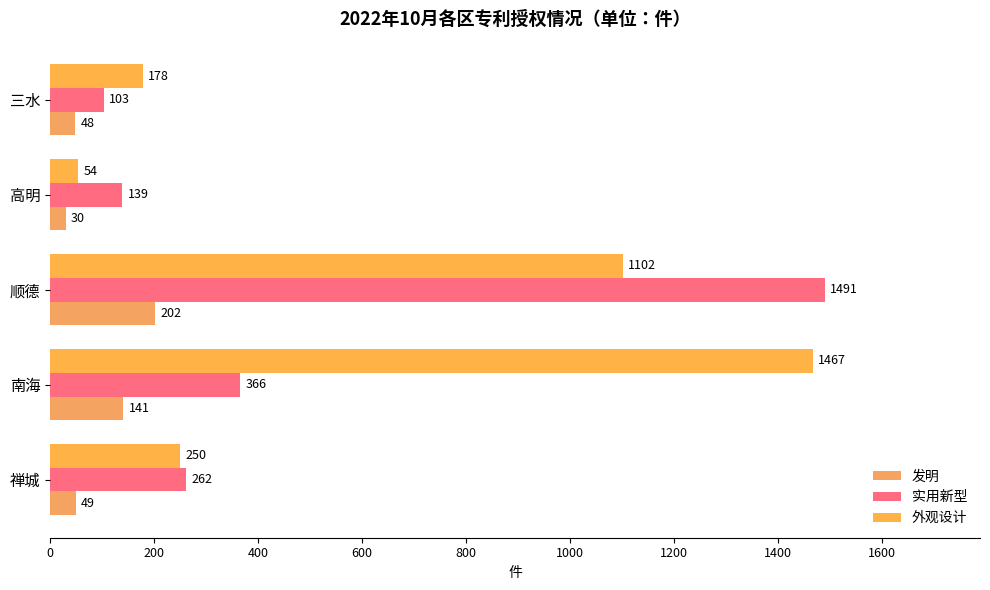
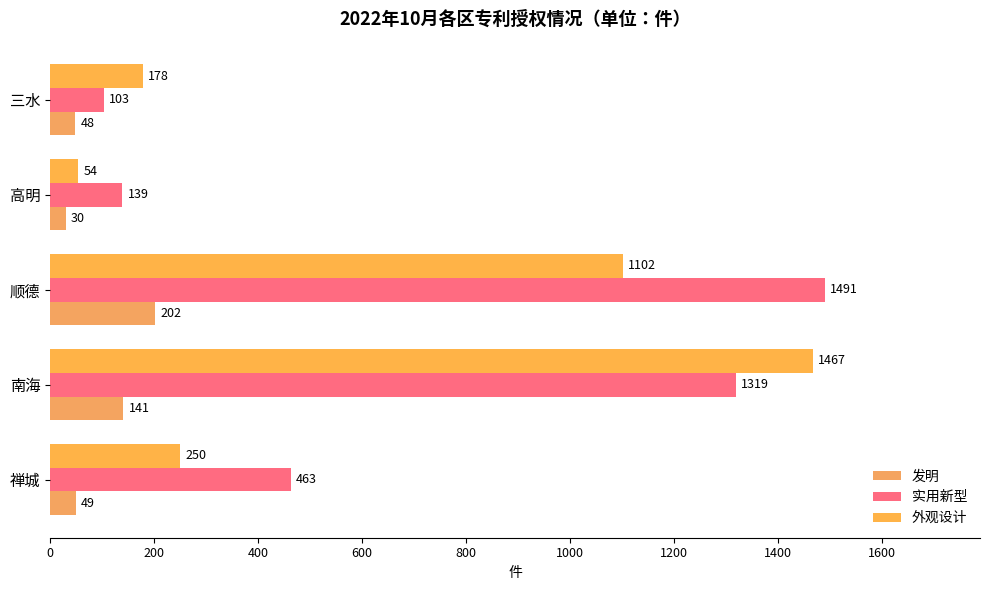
实用新型, 南海: 366 -> 1319
实用新型, 禅城: 262 -> 463
